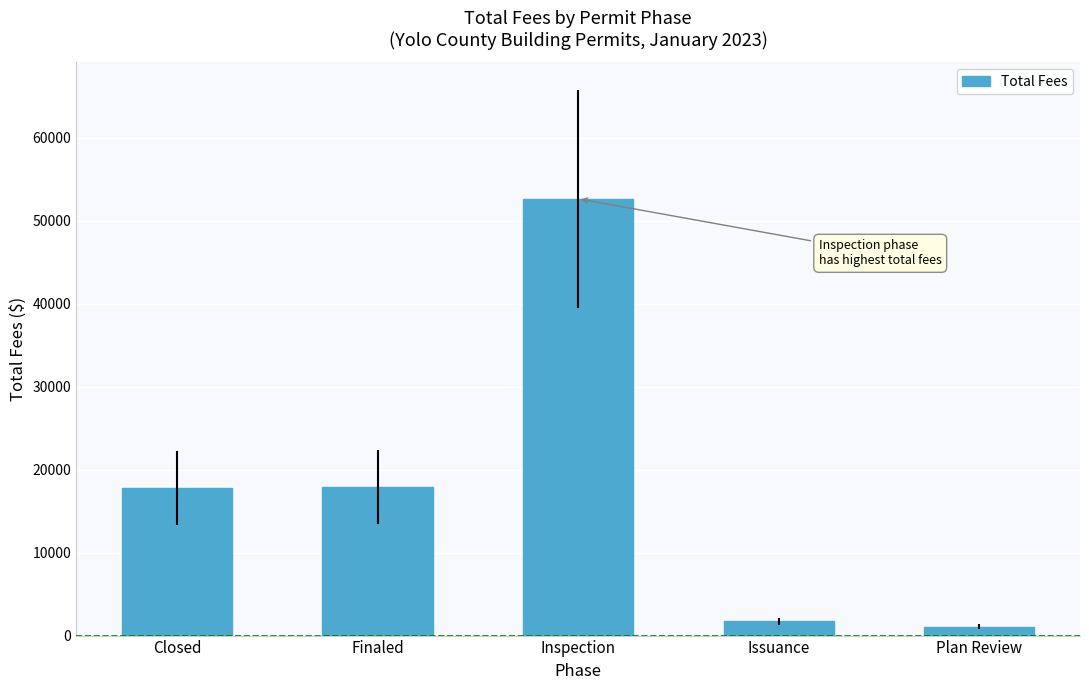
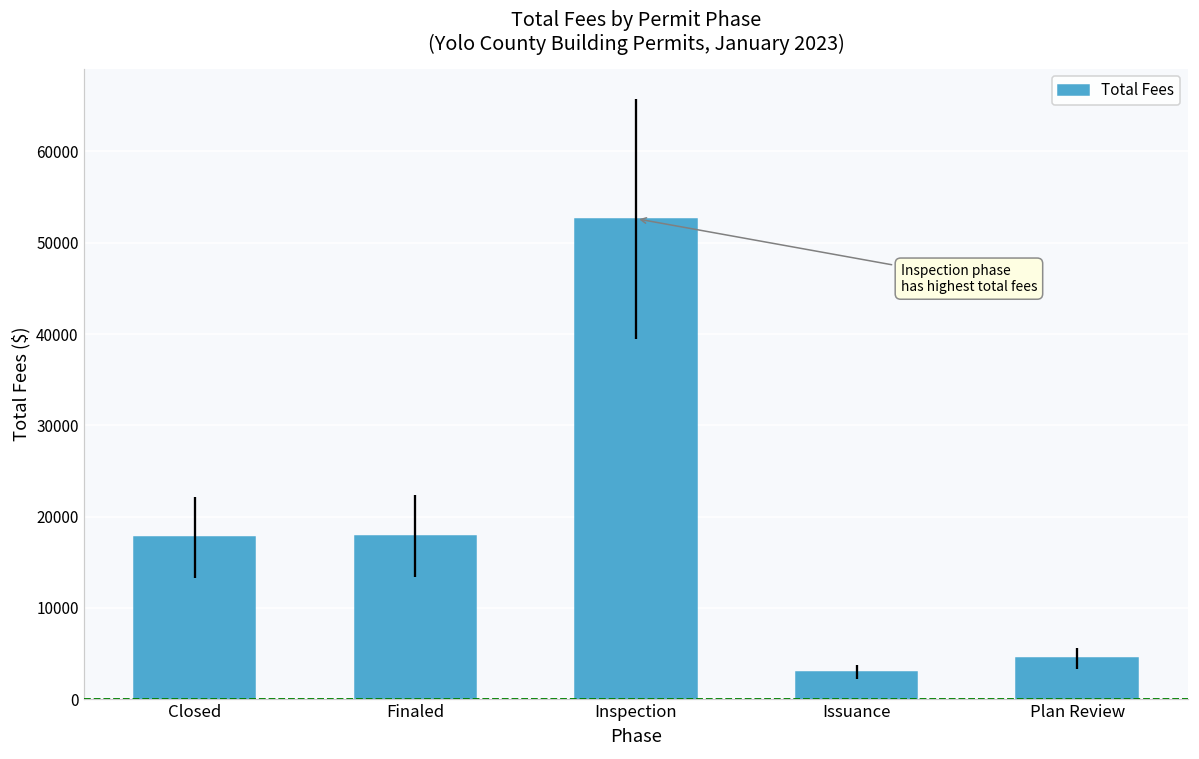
Issuance: 2000 -> 3000
Plan Review: 1000 -> 4000
